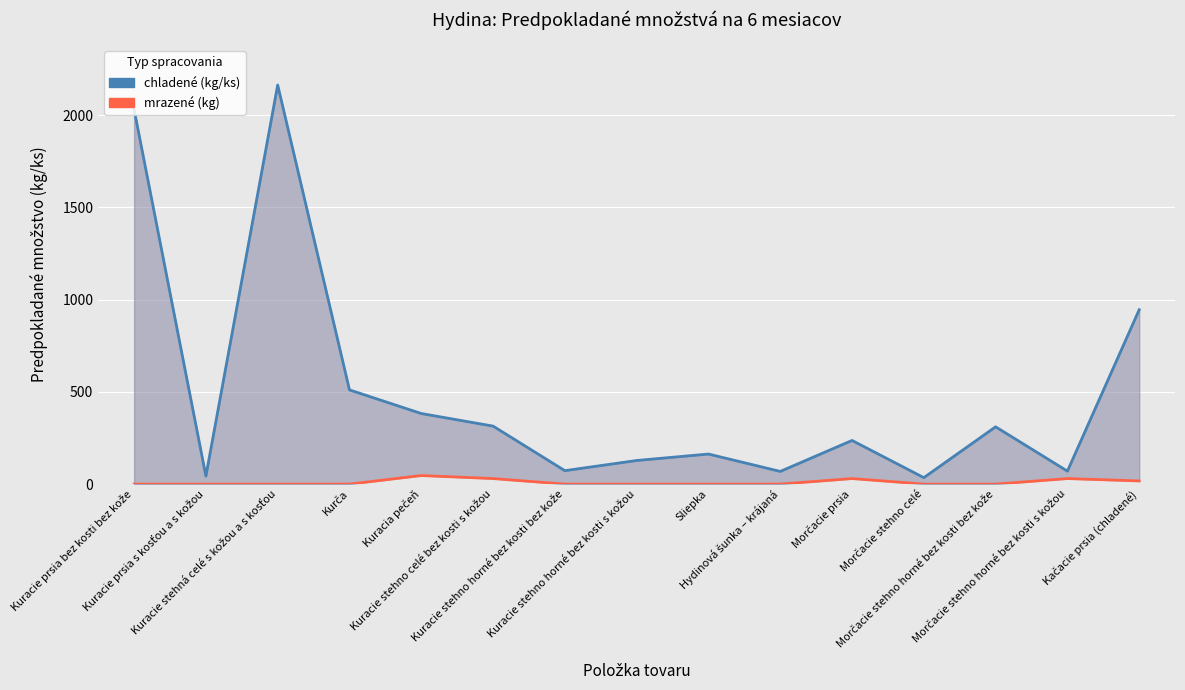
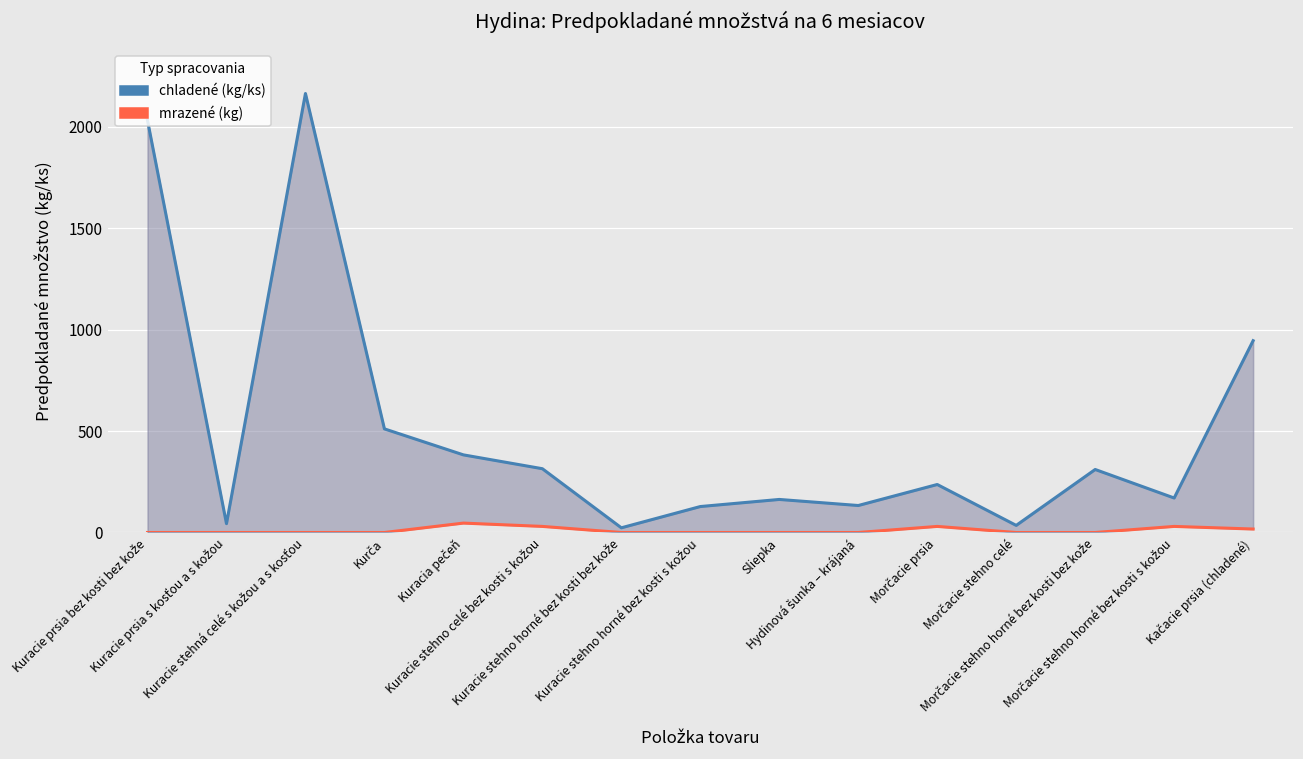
chladené (kg/ks), Kuracie stehno horné bez kosti bez kože: 70 -> 20
chladené (kg/ks), Hydinová šunka – krájaná: 70 -> 130
chladené (kg/ks), Morčacie stehno horné bez kosti s kožou: 70 -> 170
